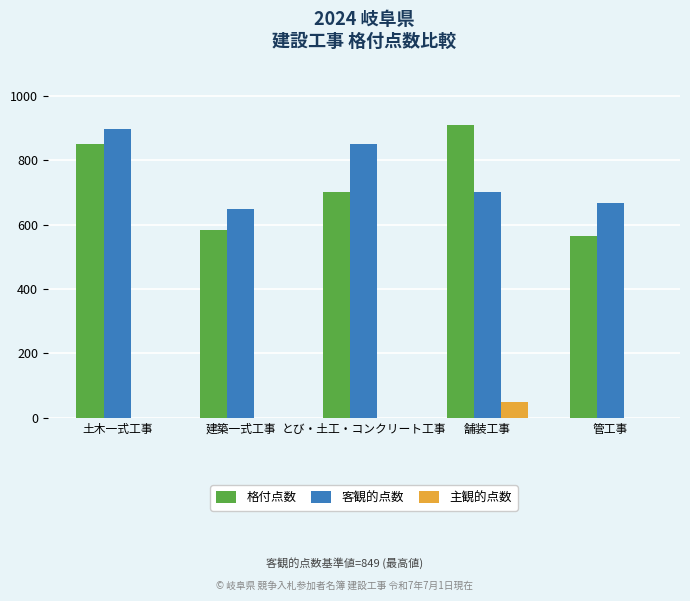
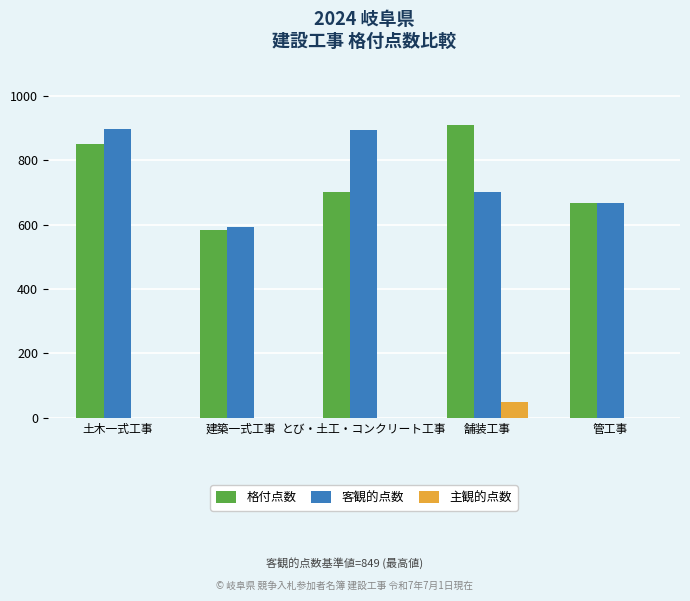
客観的点数, 建築一式工事: 650 -> 590
客観的点数, とび・土工・コンクリート工事: 850 -> 900
格付点数, 管工事: 560 -> 670
